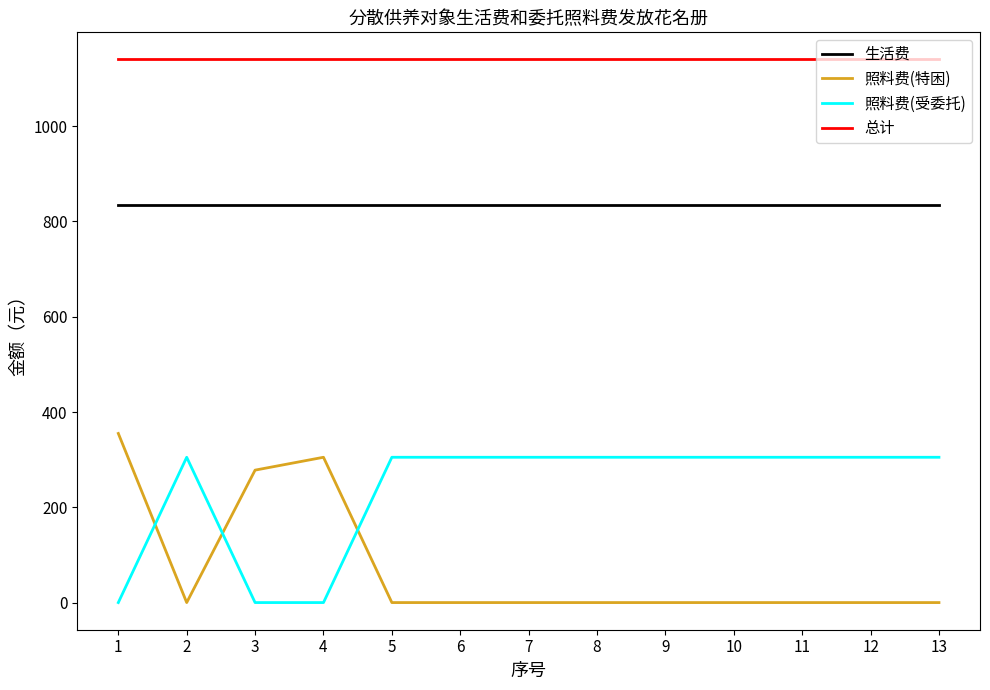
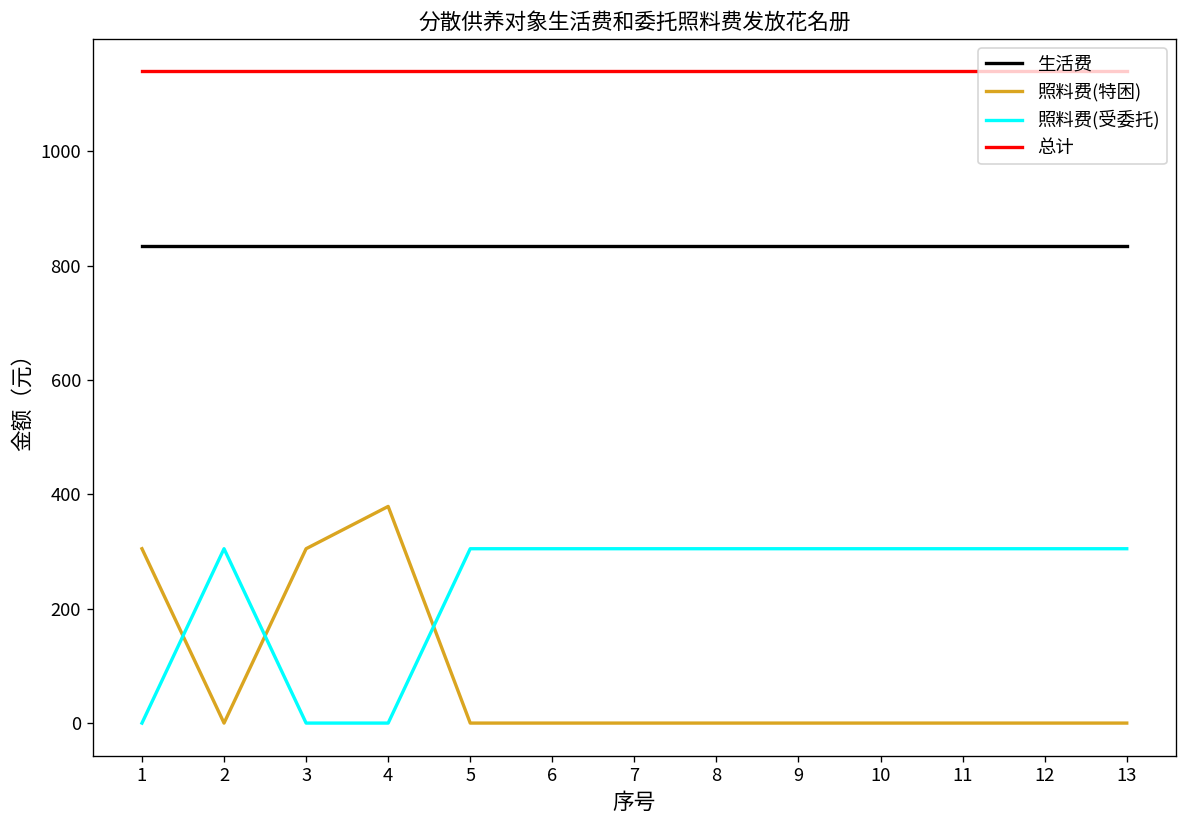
照料费(特困), 1: 360 -> 310
照料费(特困), 3: 280 -> 310
照料费(特困), 4: 310 -> 380
